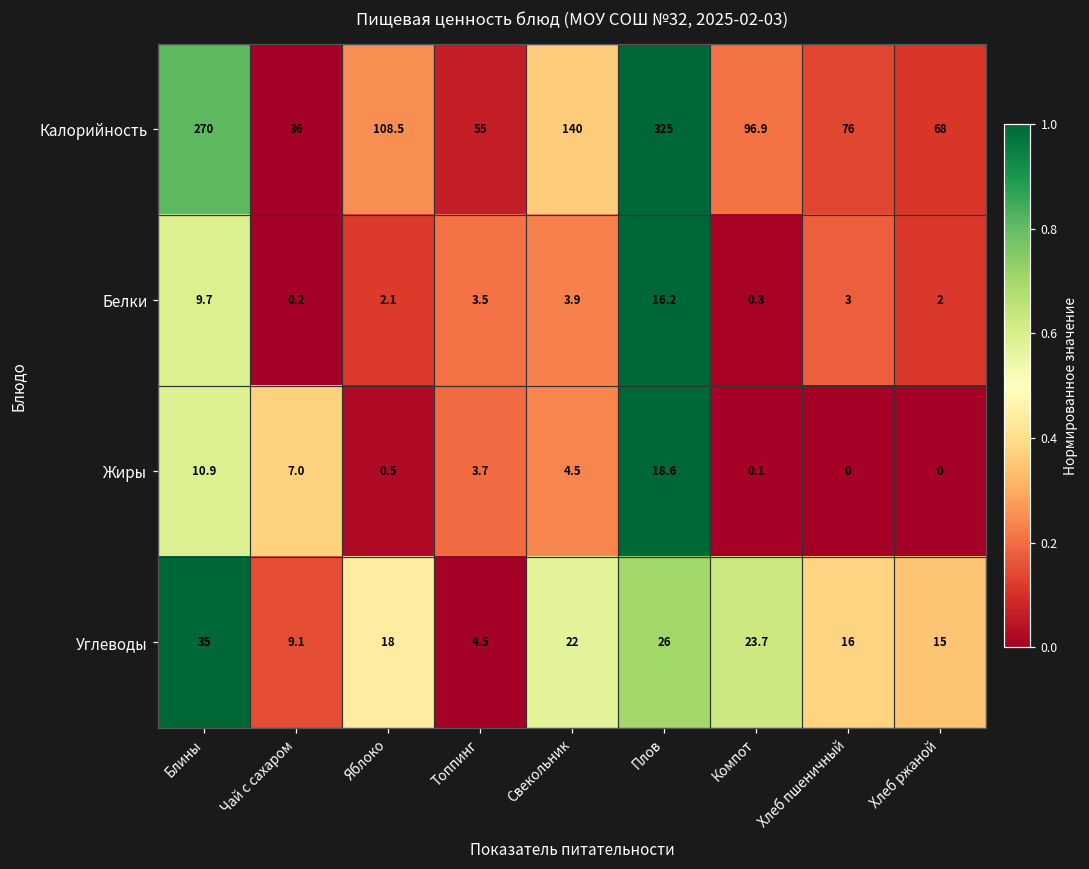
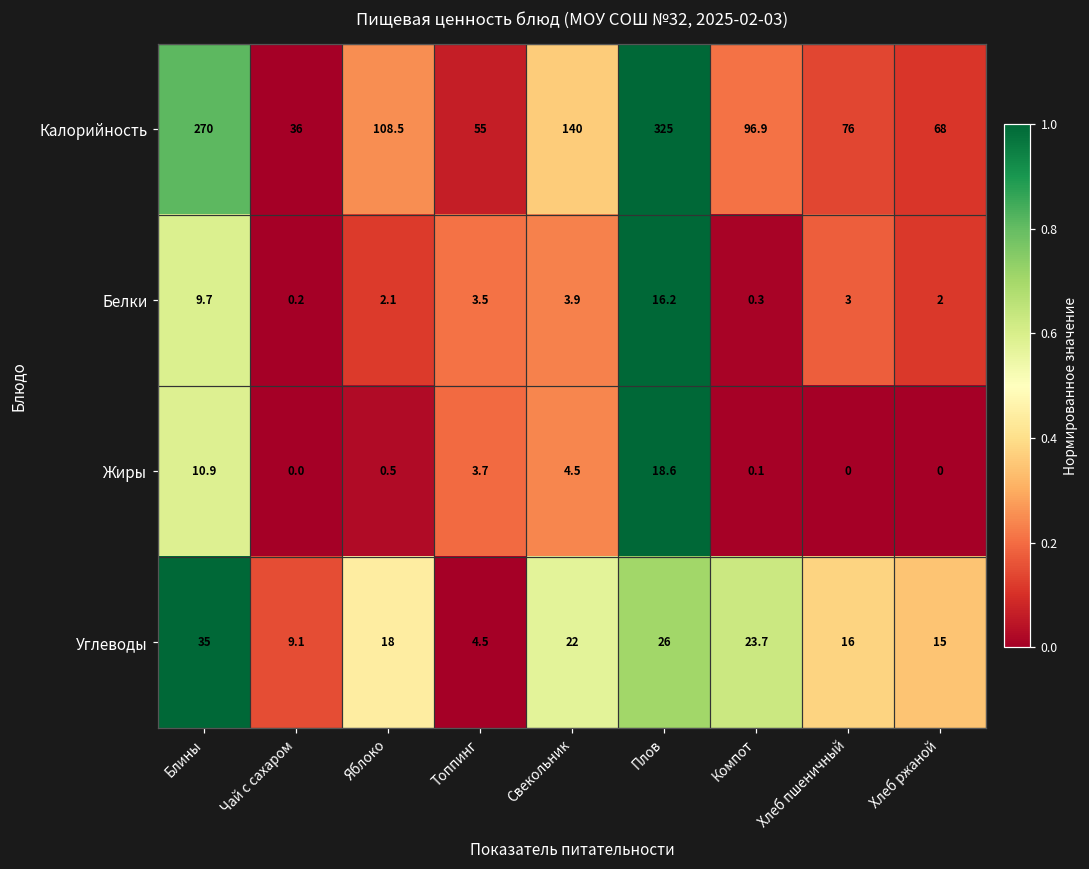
Жиры, Чай с сахаром: 7.0 -> 0.0
